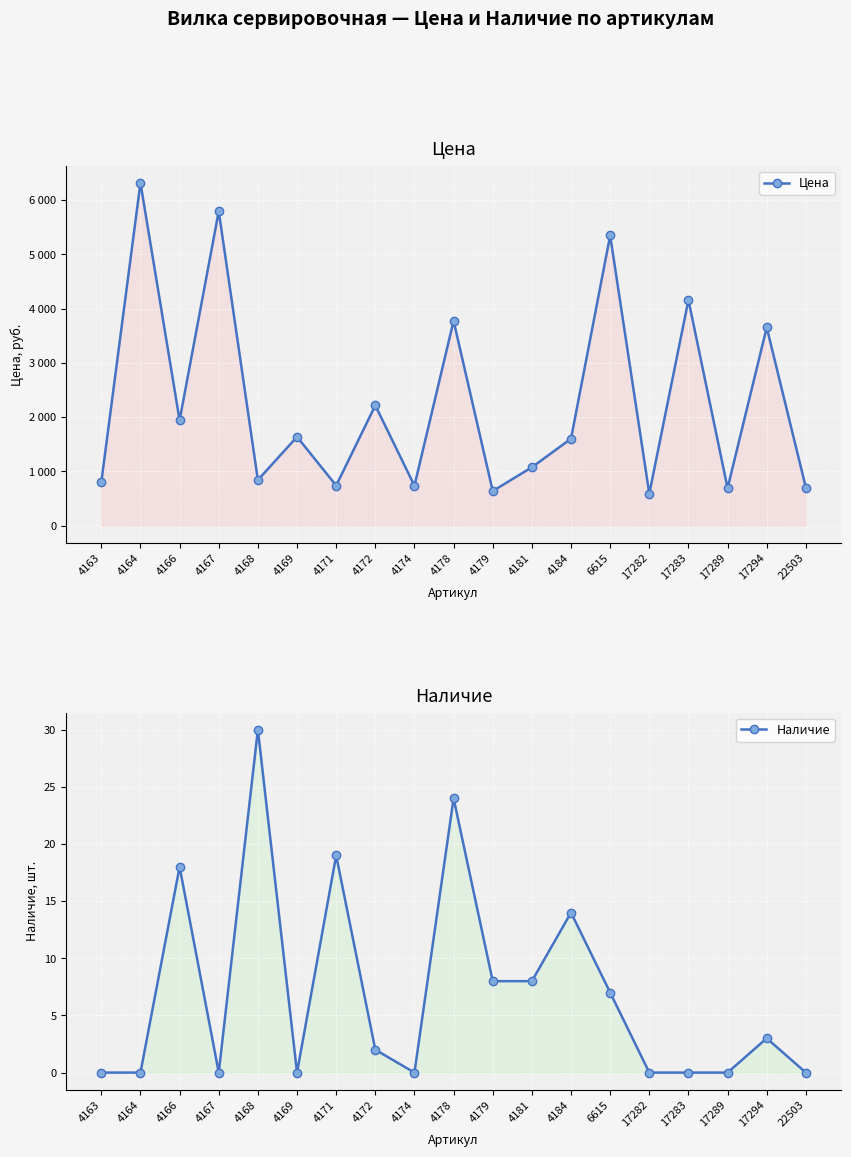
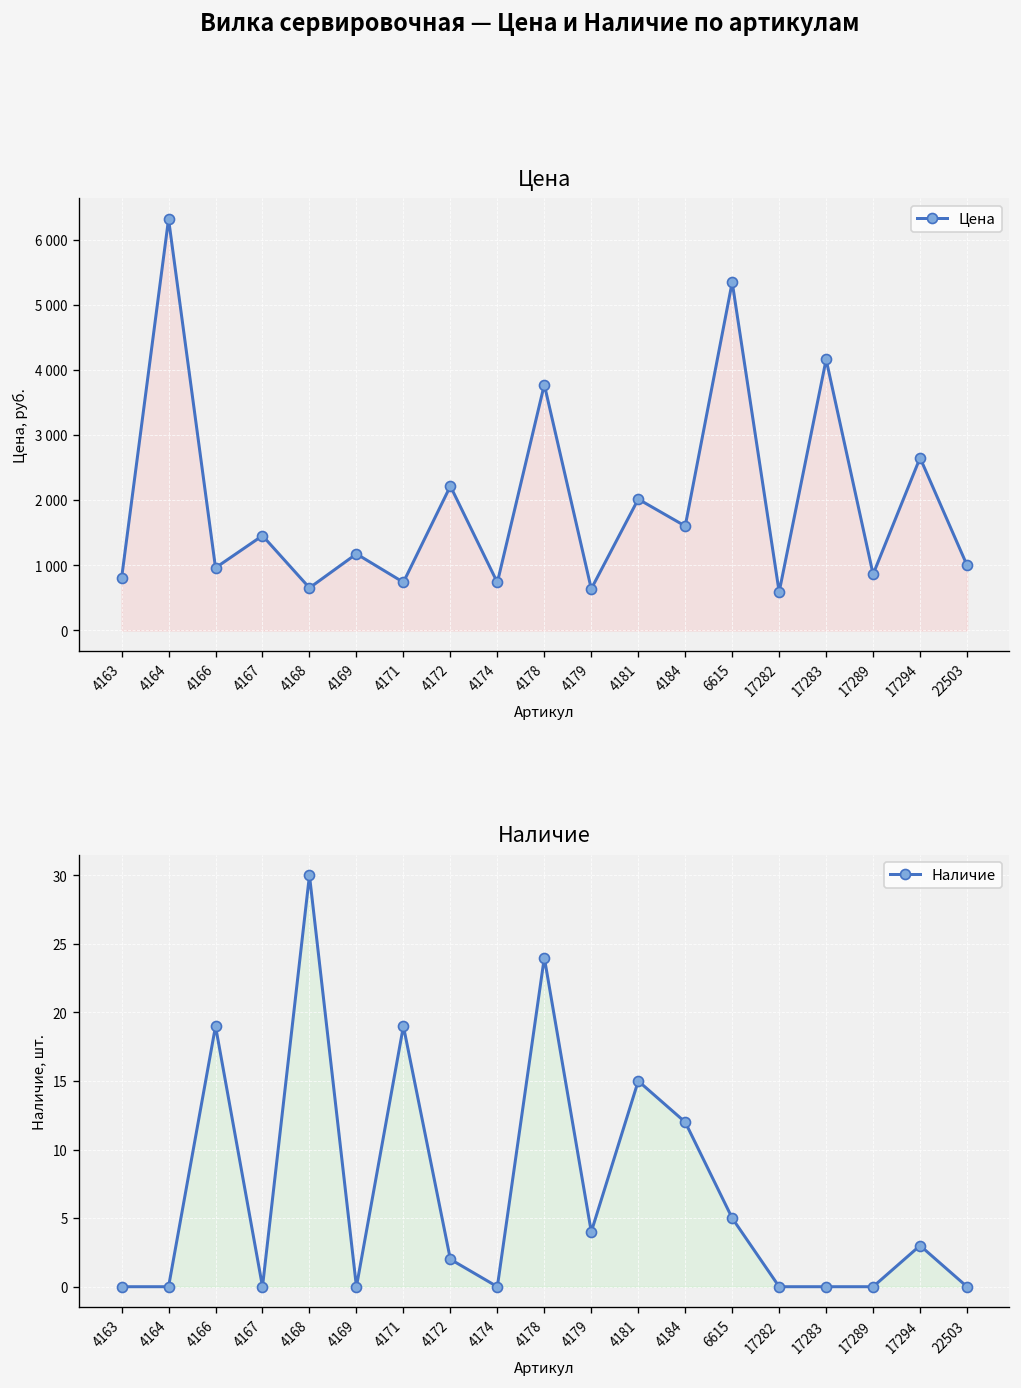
Цена, 4166: 1900 -> 1000
Цена, 4167: 5800 -> 1500
Цена, 4168: 800 -> 700
Цена, 4169: 1600 -> 1200
Цена, 4181: 1100 -> 2000
Цена, 17289: 700 -> 900
Цена, 17294: 3700 -> 2700
Цена, 22503: 700 -> 1000
Наличие, 4166: 18 -> 19
Наличие, 4179: 8 -> 4
Наличие, 4181: 8 -> 15
Наличие, 4184: 14 -> 12
Наличие, 6615: 7 -> 5
